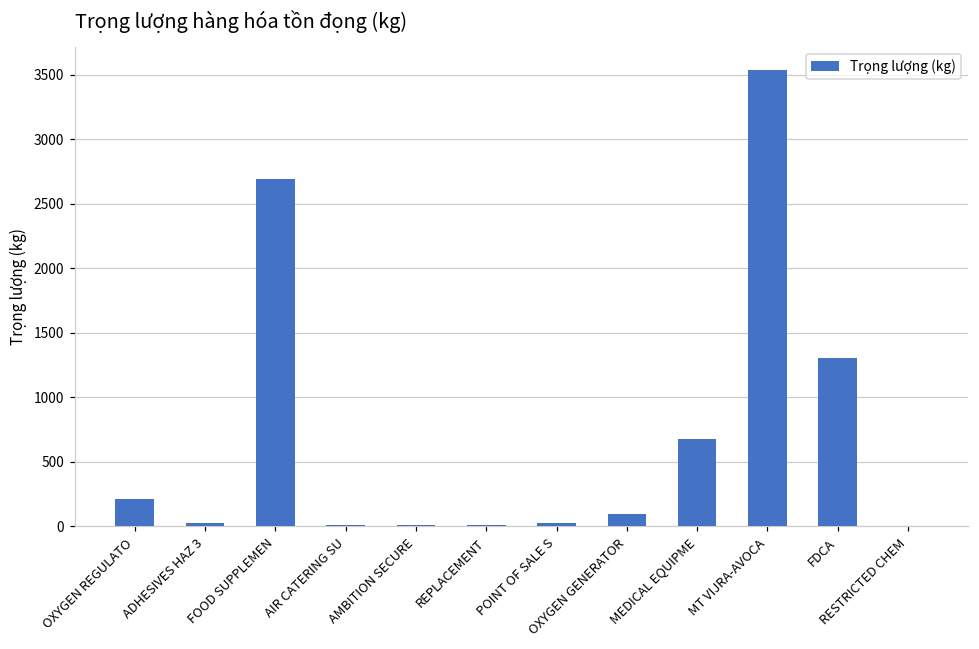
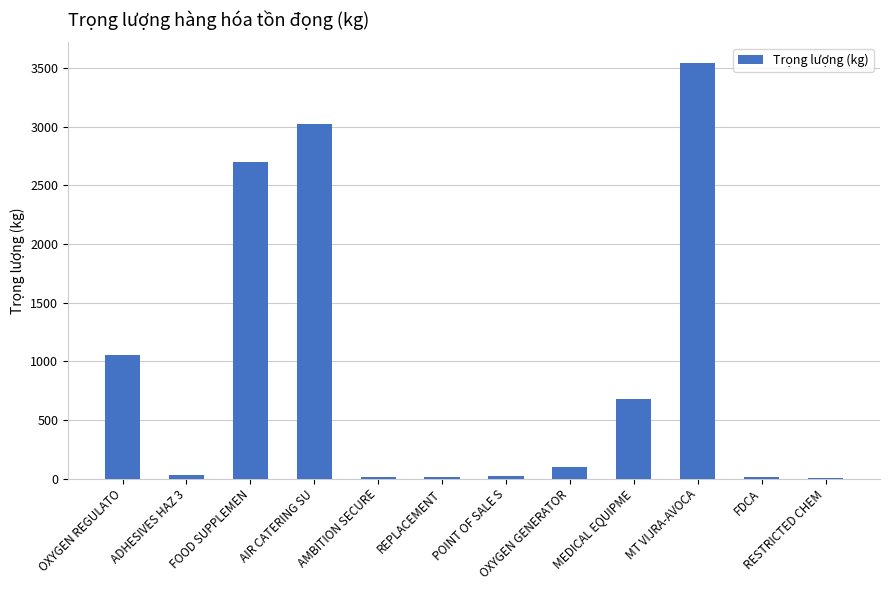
OXYGEN REGULATO: 210 -> 1050
AIR CATERING SU: 10 -> 3020
FDCA: 1310 -> 20
